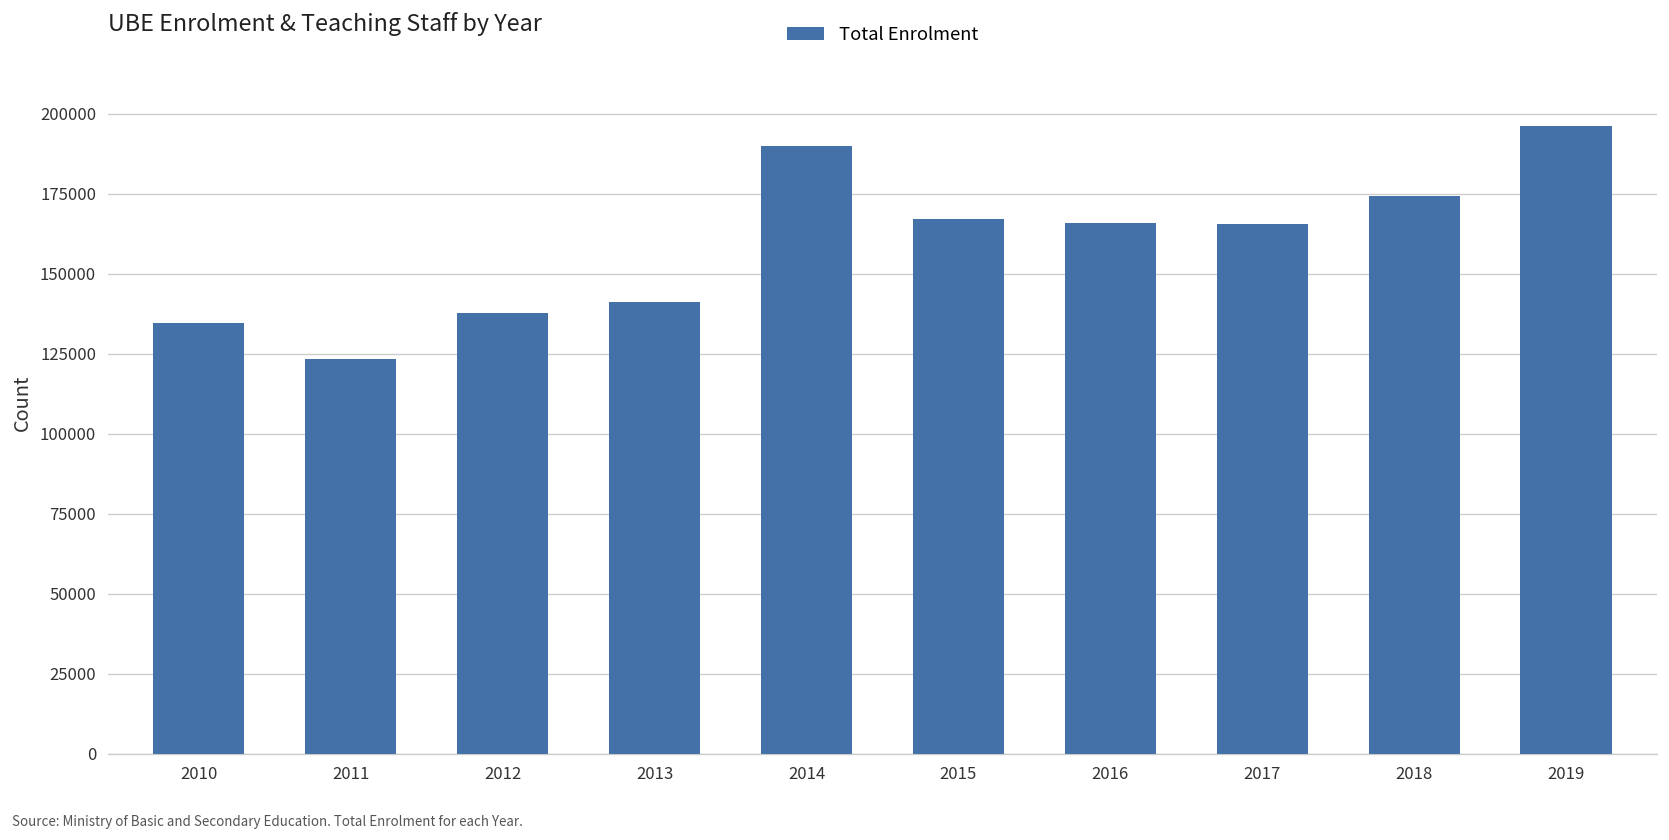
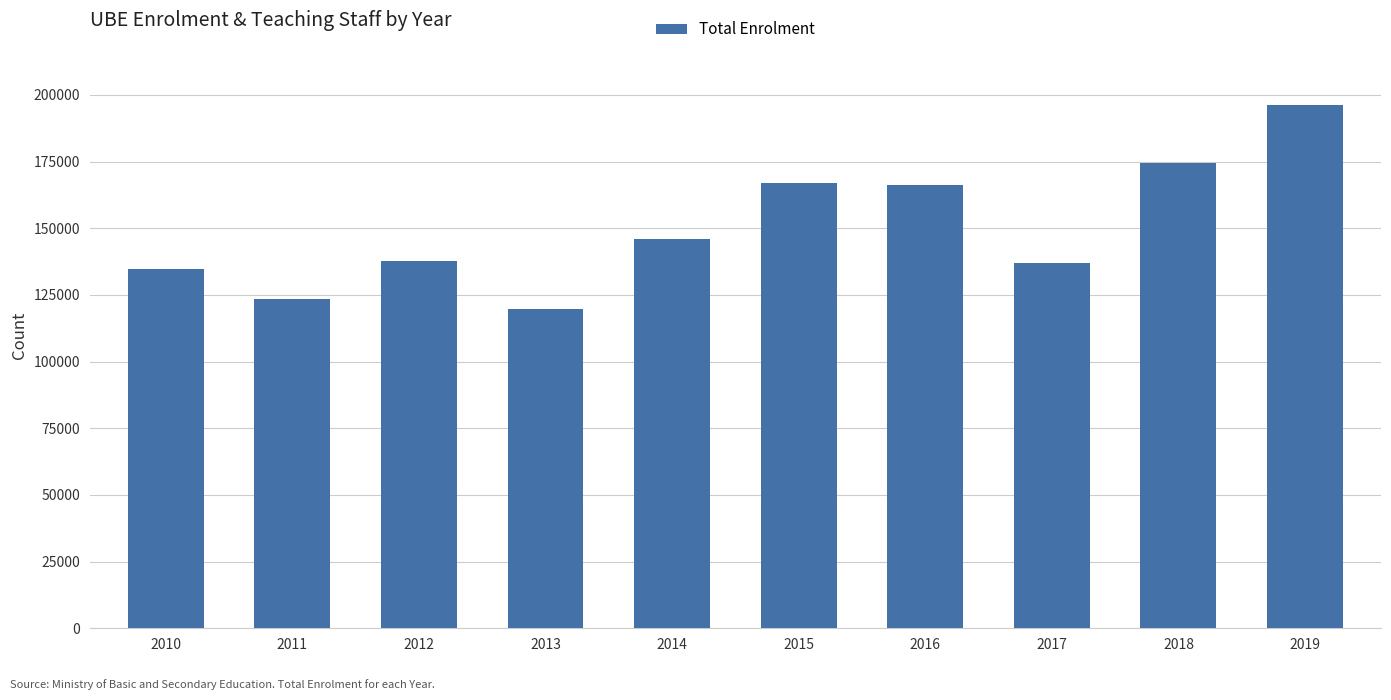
2013: 141000 -> 120000
2014: 190000 -> 146000
2017: 166000 -> 137000
